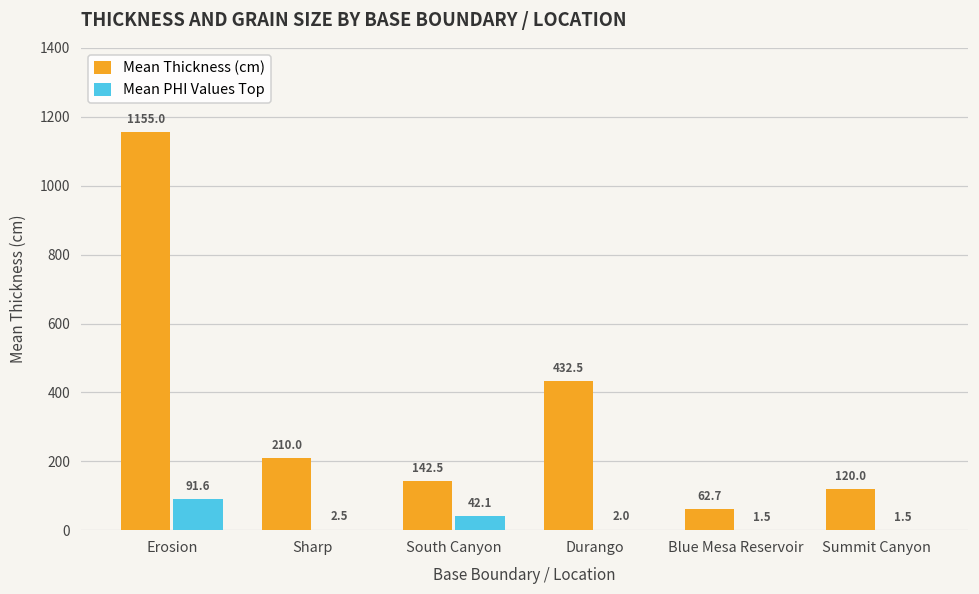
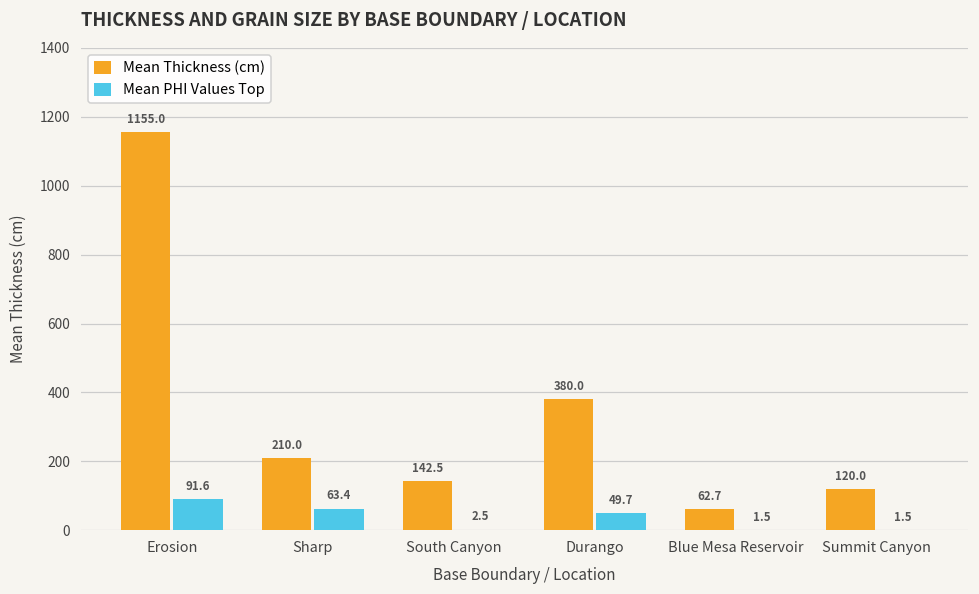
Mean PHI Values Top, Sharp: 2.5 -> 63.4
Mean PHI Values Top, South Canyon: 42.1 -> 2.5
Mean Thickness (cm), Durango: 432.5 -> 380.0
Mean PHI Values Top, Durango: 2.0 -> 49.7
